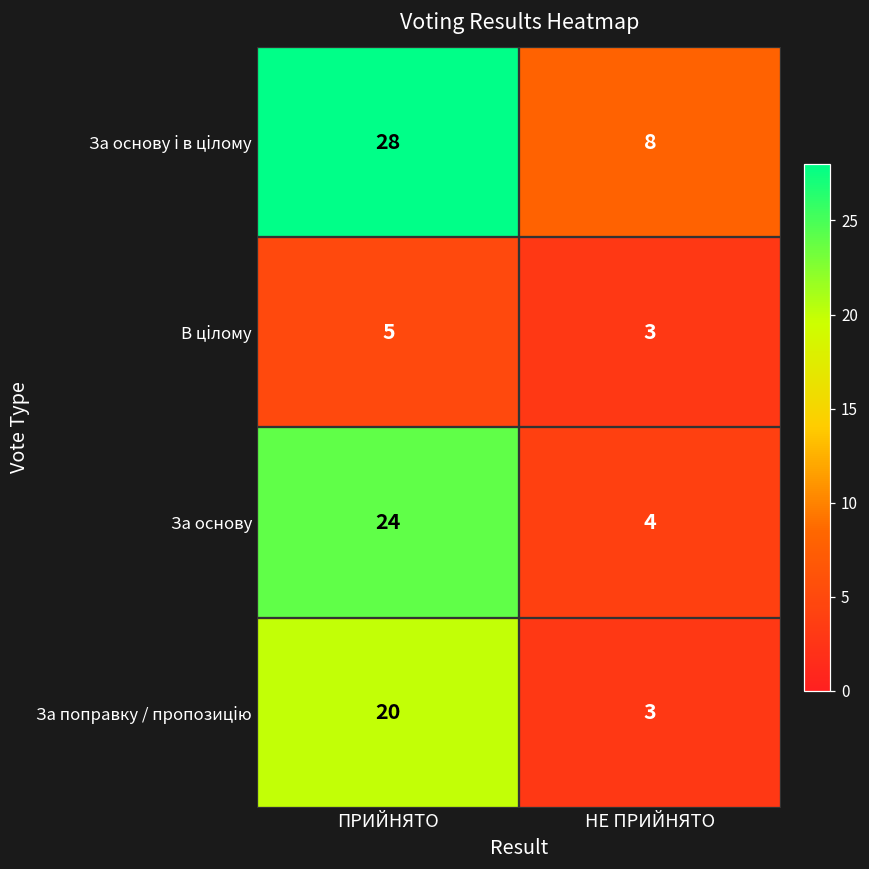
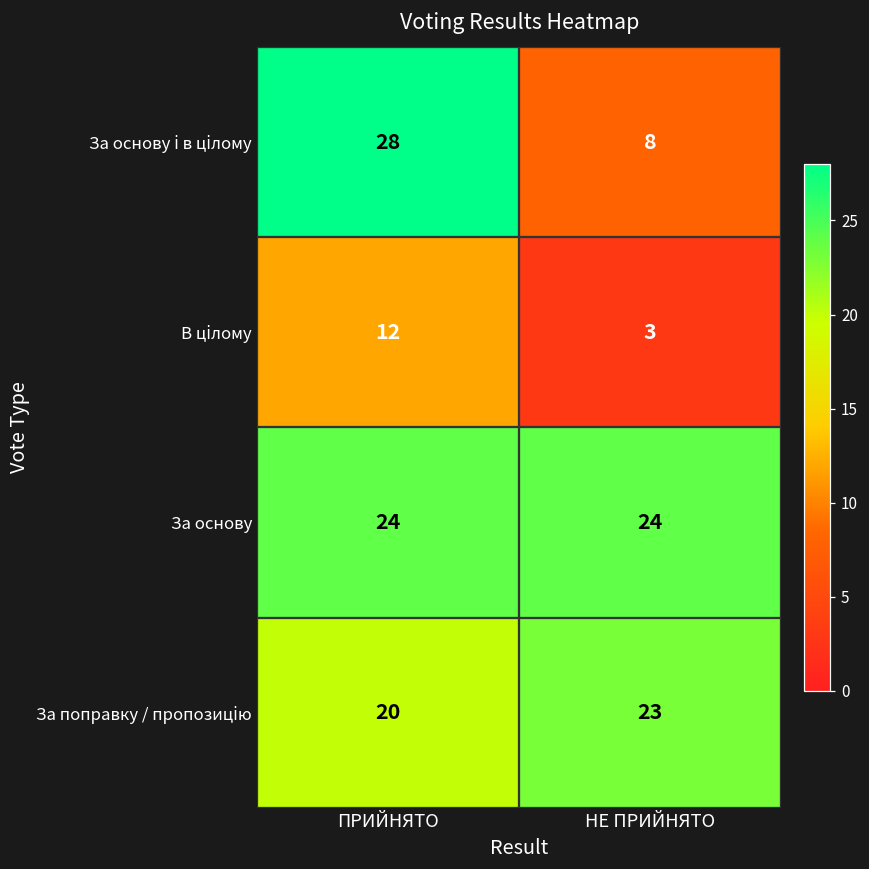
В цілому, ПРИЙНЯТО: 5 -> 12
За основу, НЕ ПРИЙНЯТО: 4 -> 24
За поправку / пропозицію, НЕ ПРИЙНЯТО: 3 -> 23
